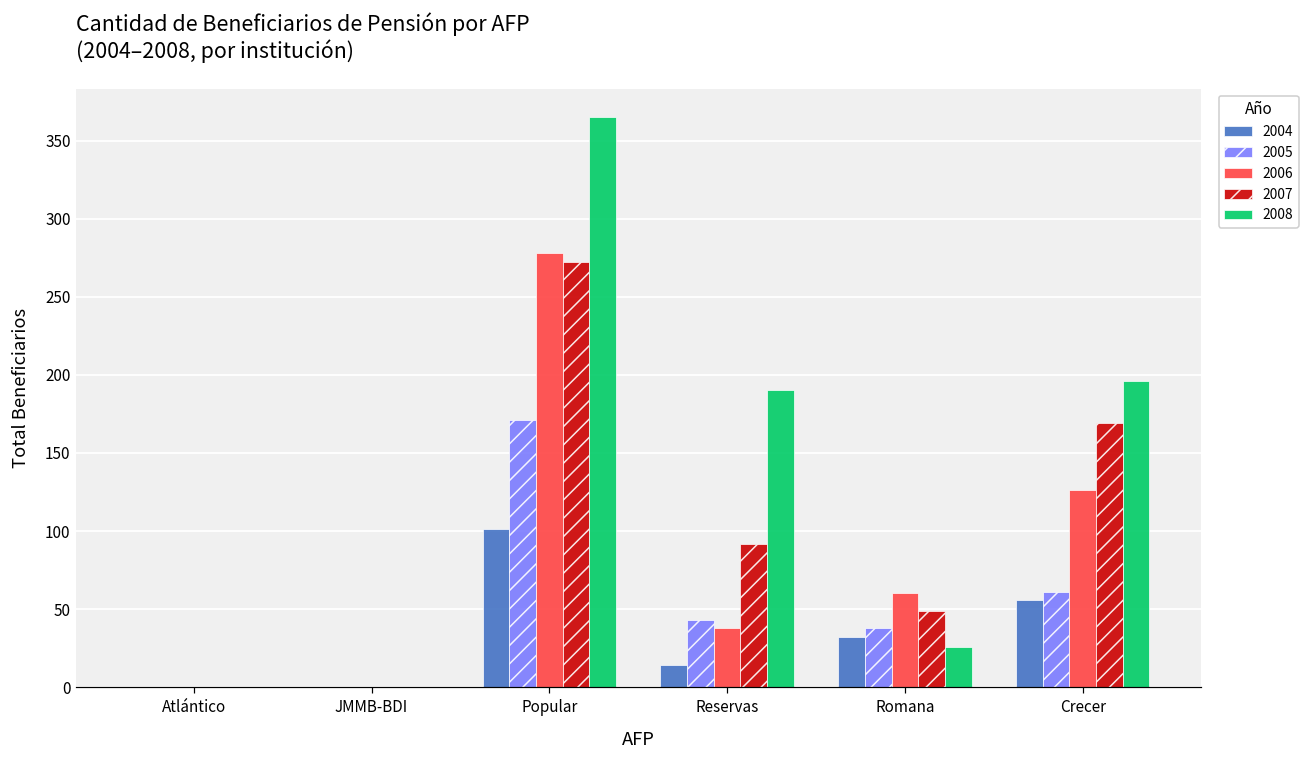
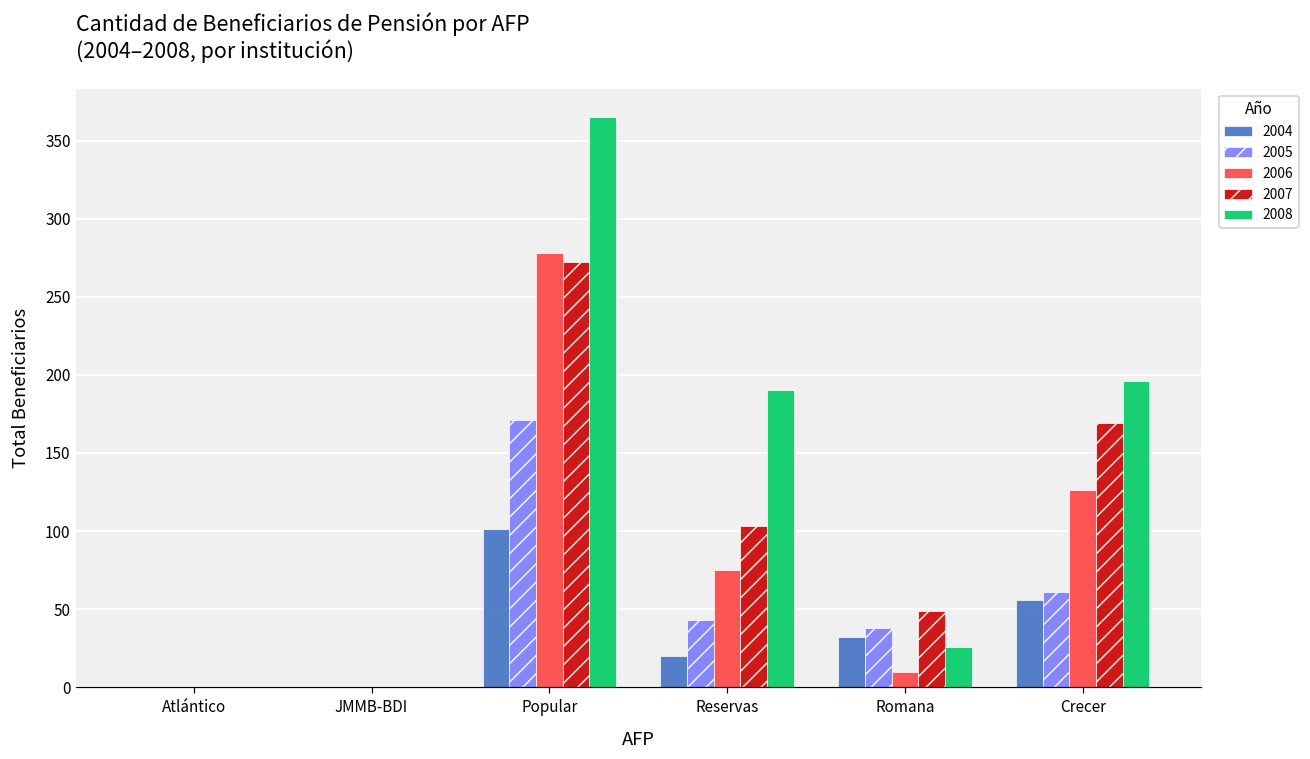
2004, Reservas: 14 -> 20
2006, Reservas: 38 -> 75
2007, Reservas: 92 -> 103
2006, Romana: 60 -> 10
